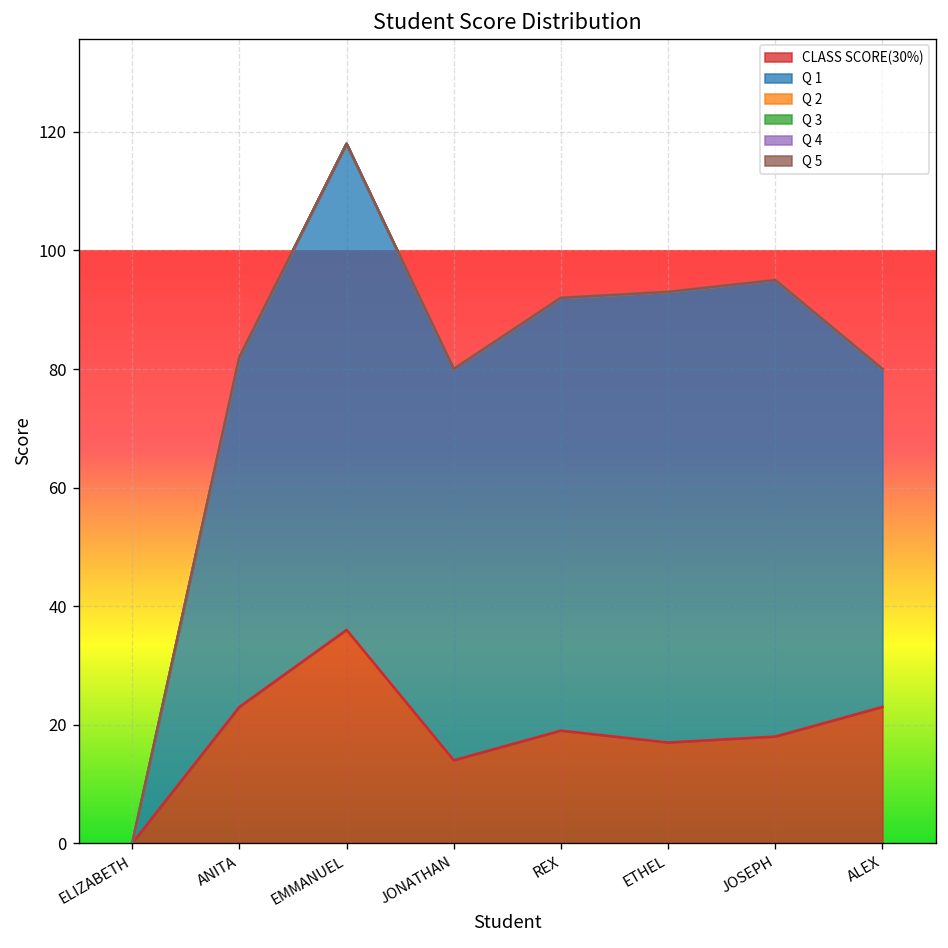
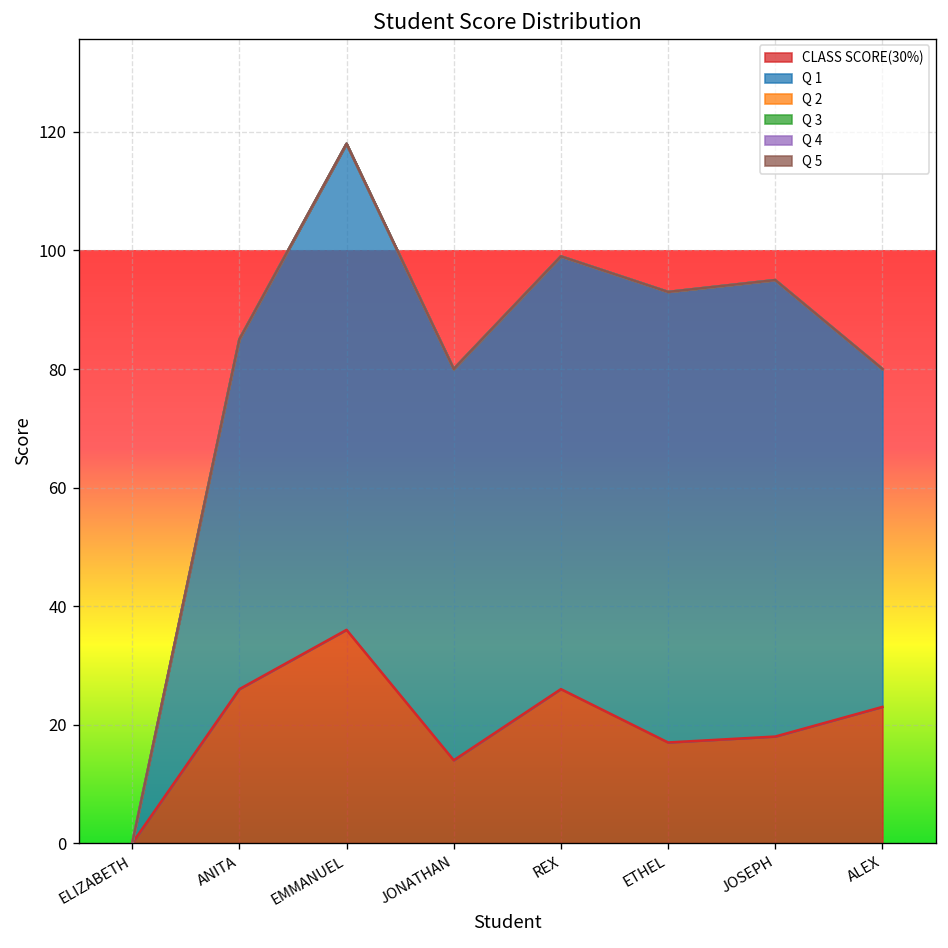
CLASS SCORE(30%), ANITA: 23 -> 26
CLASS SCORE(30%), REX: 19 -> 26
